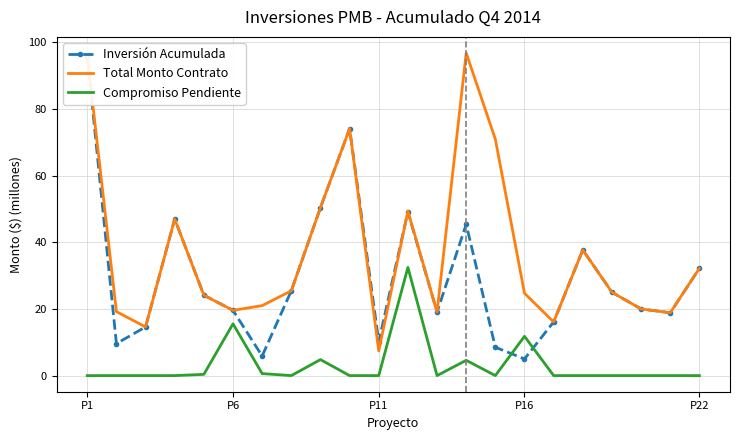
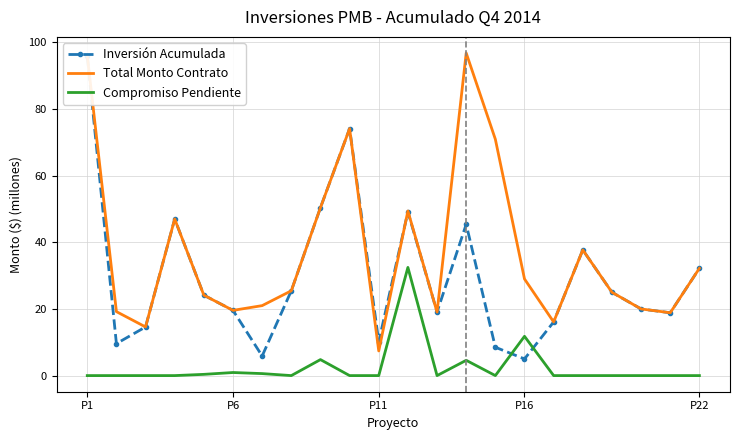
Compromiso Pendiente, P6: 16 -> 1
Total Monto Contrato, P16: 25 -> 29
